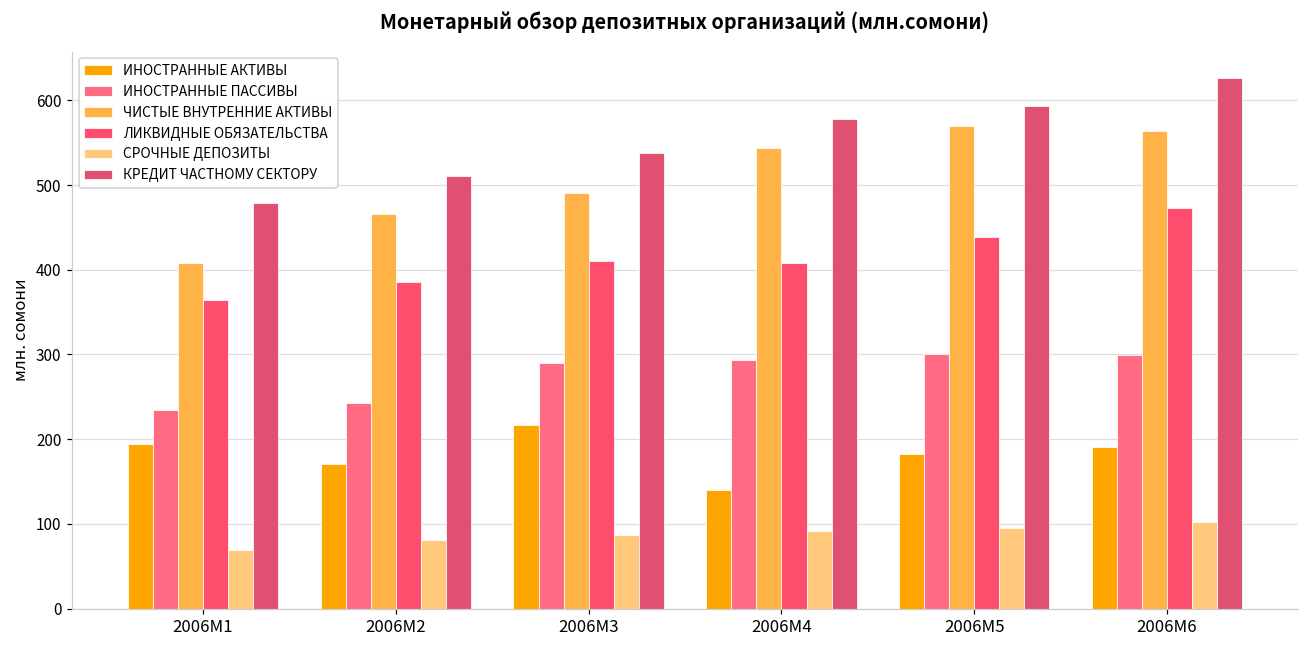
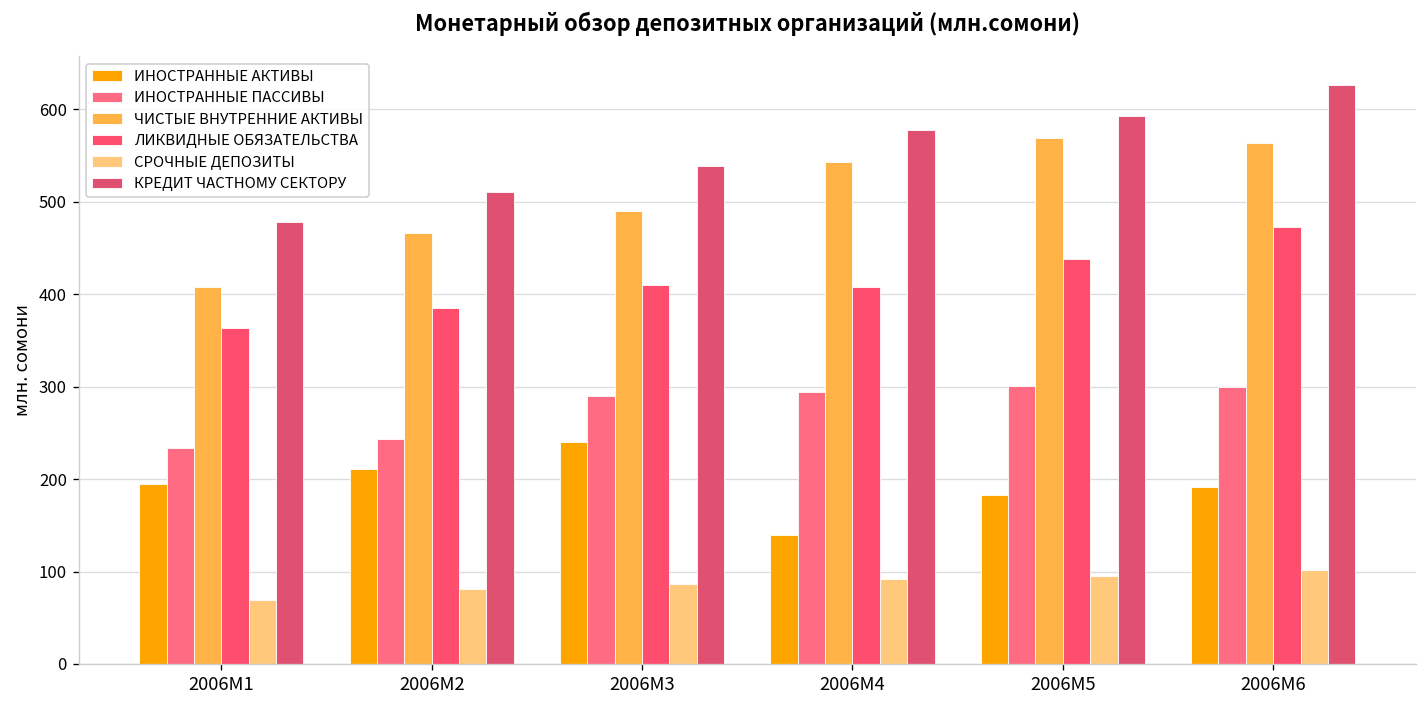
ИНОСТРАННЫЕ АКТИВЫ, 2006M2: 170 -> 210
ИНОСТРАННЫЕ АКТИВЫ, 2006M3: 220 -> 240
